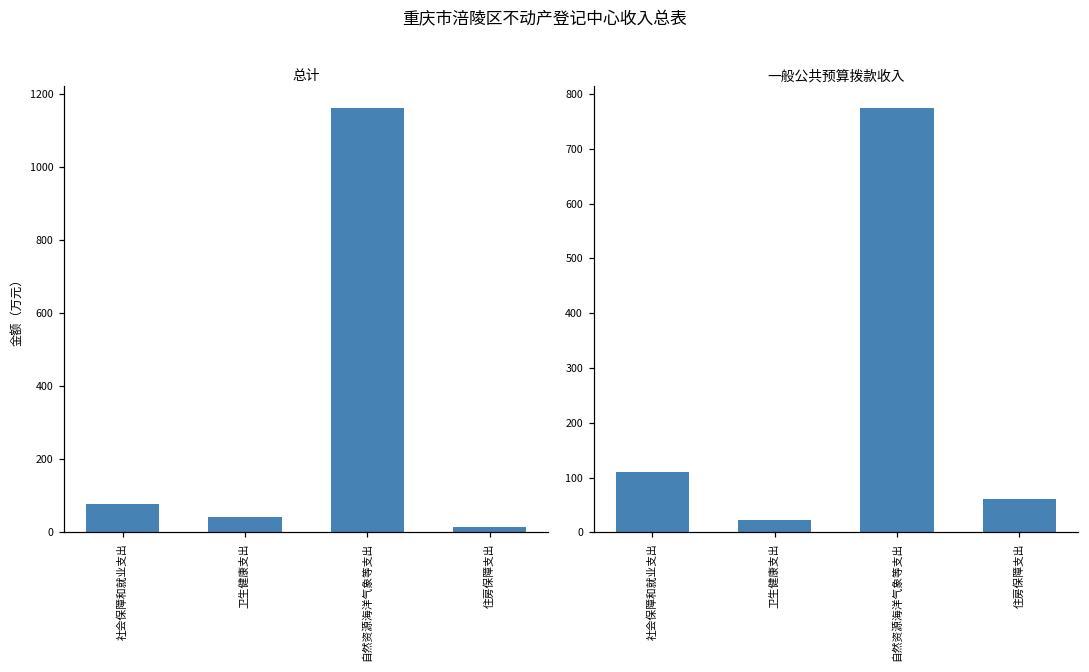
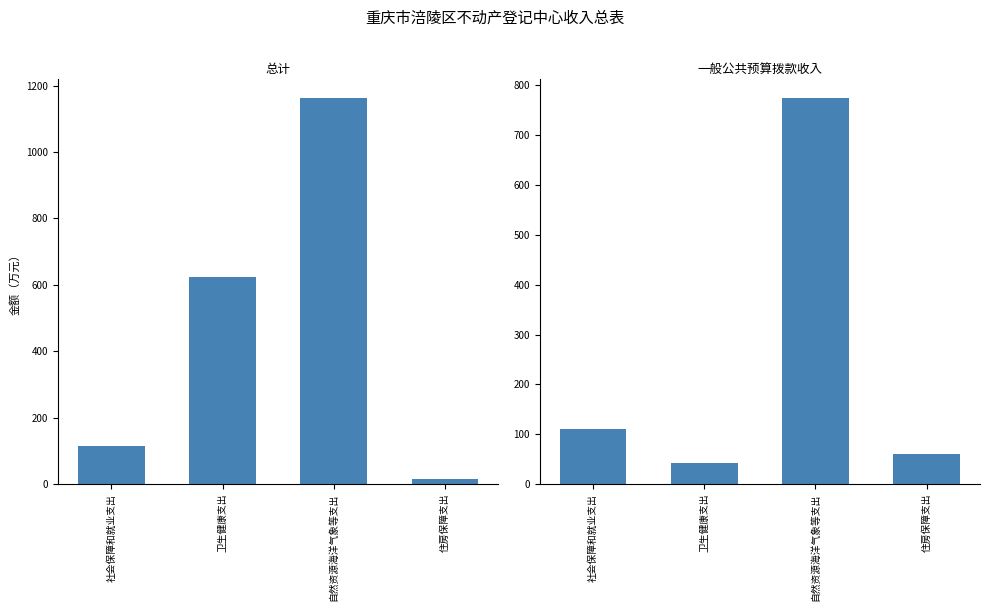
总计, 社会保障和就业支出: 80 -> 110
总计, 卫生健康支出: 40 -> 620
一般公共预算拨款收入, 卫生健康支出: 20 -> 40
